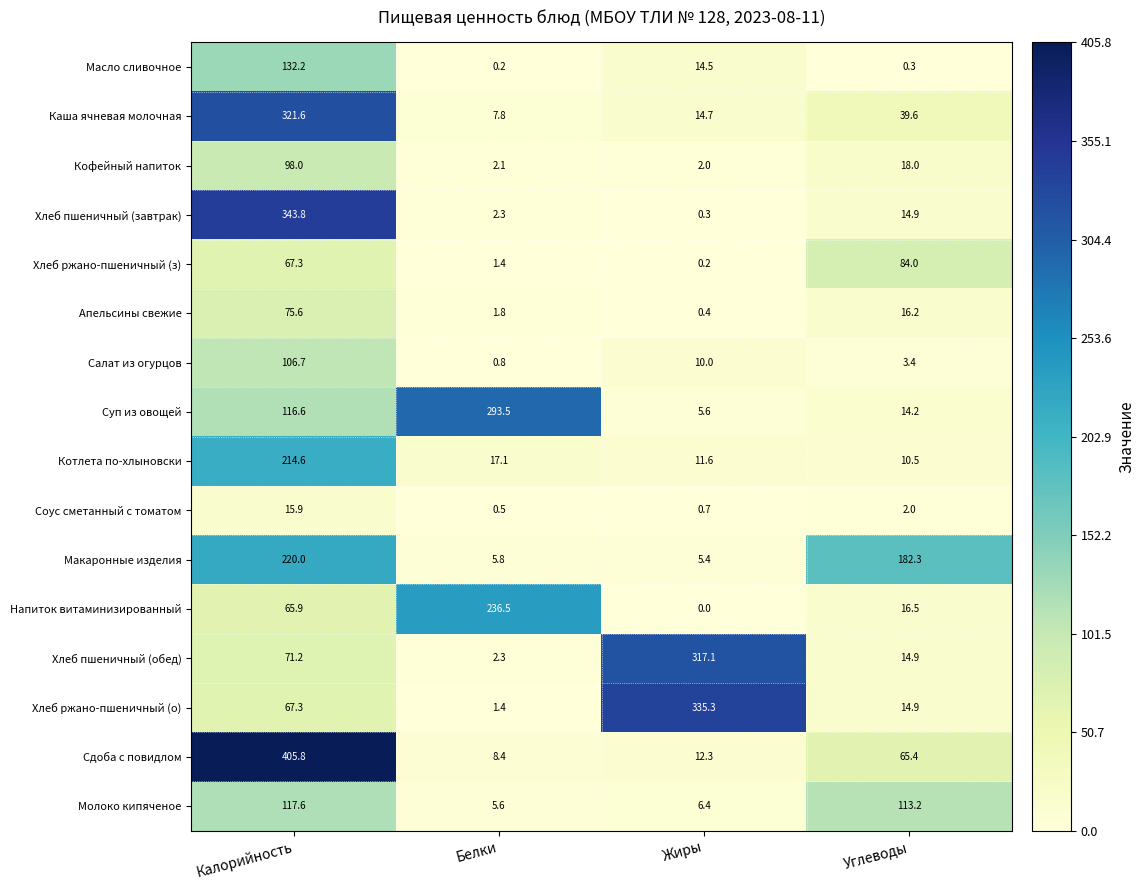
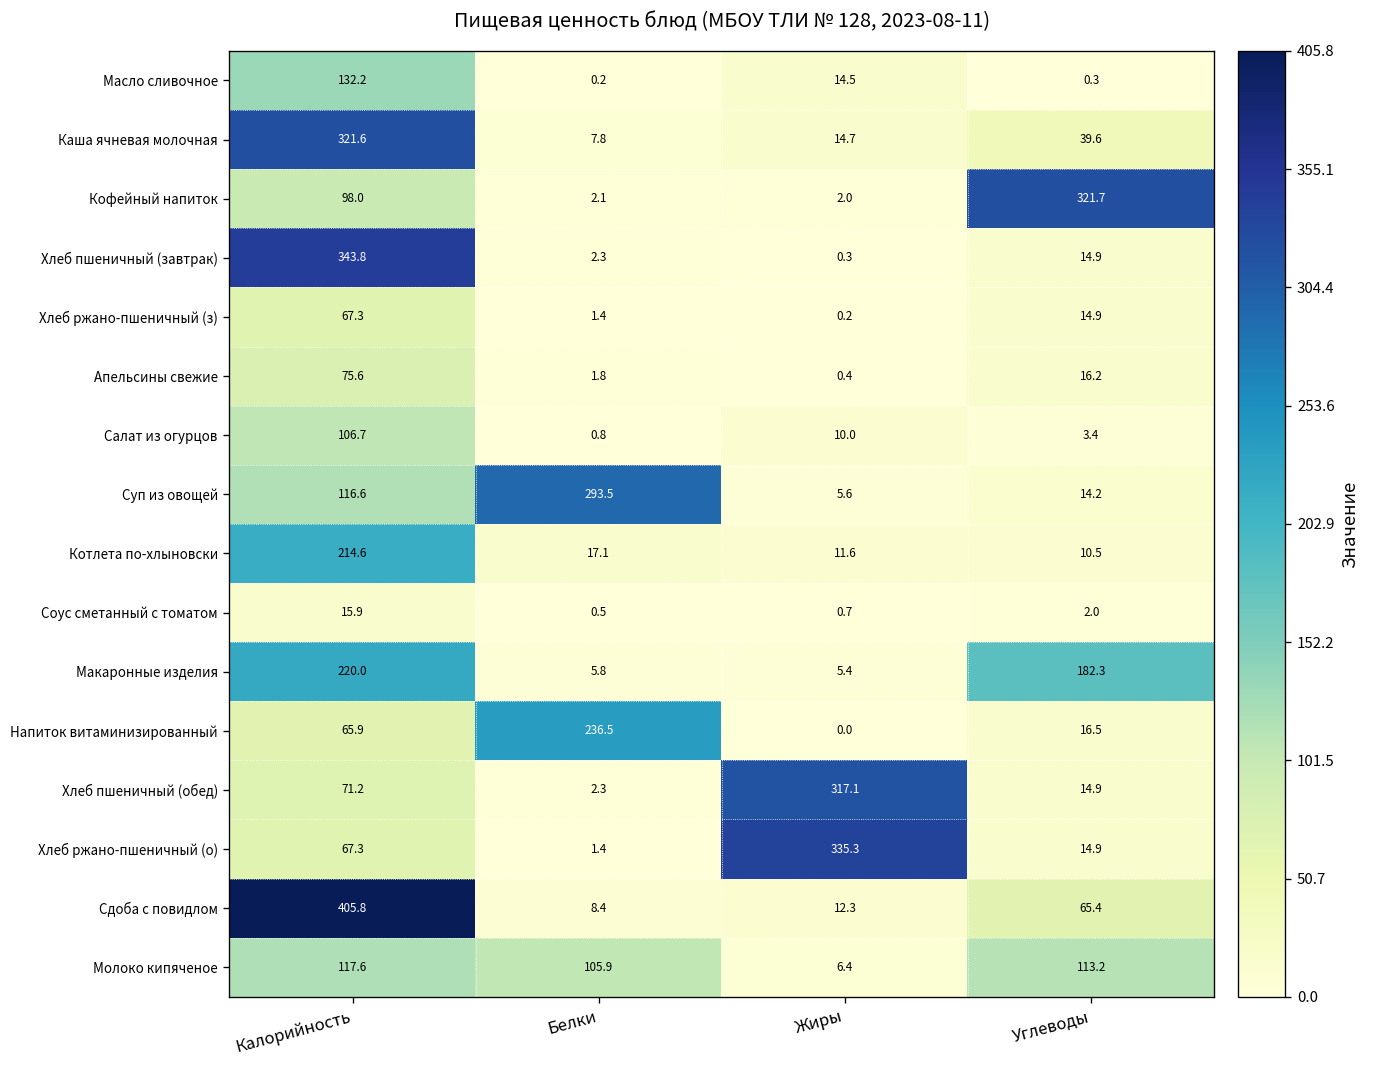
Кофейный напиток, Углеводы: 18.0 -> 321.7
Хлеб ржано-пшеничный (з), Углеводы: 84.0 -> 14.9
Молоко кипяченое, Белки: 5.6 -> 105.9
